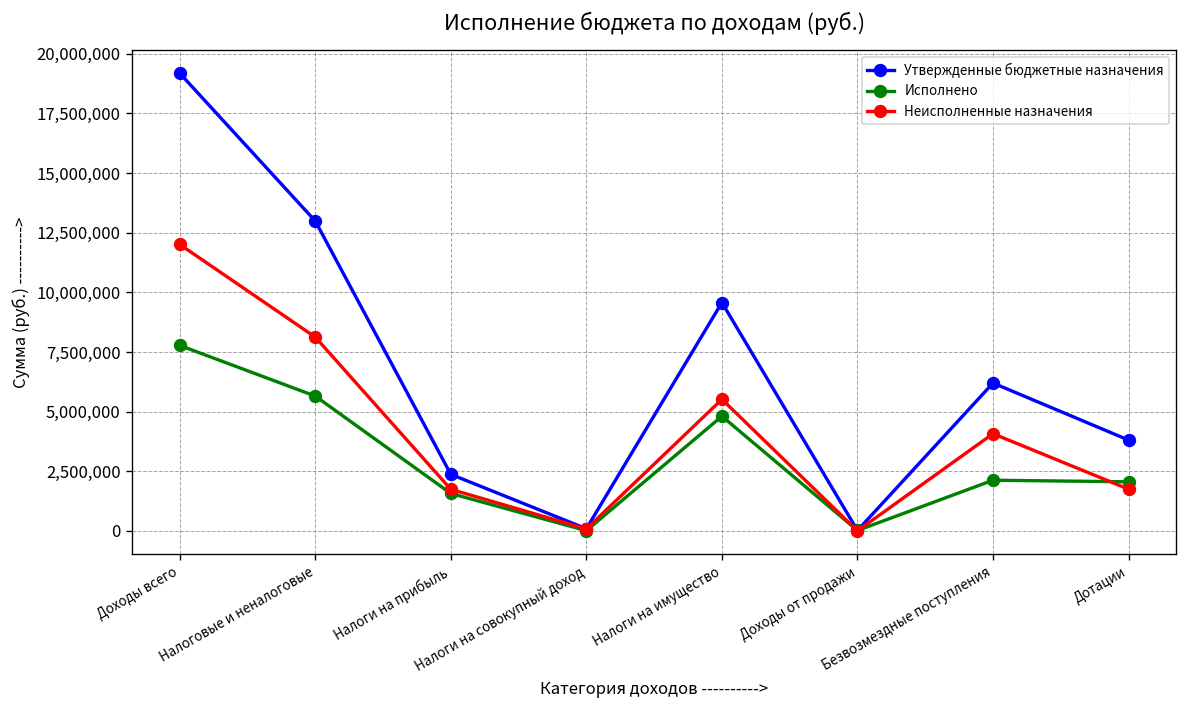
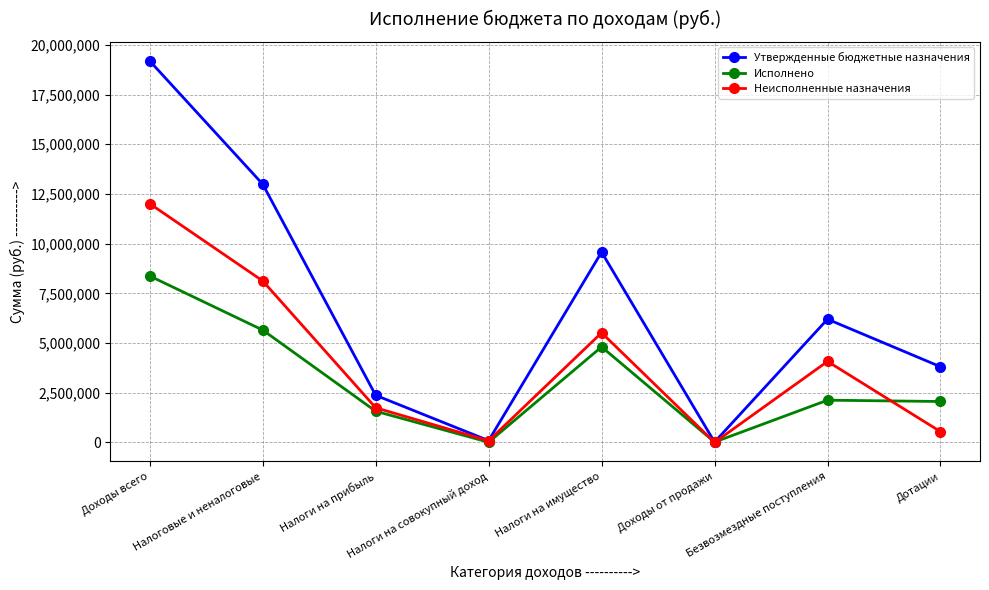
Исполнено, Доходы всего: 7,800,000 -> 8,400,000
Неисполненные назначения, Дотации: 1,700,000 -> 500,000
